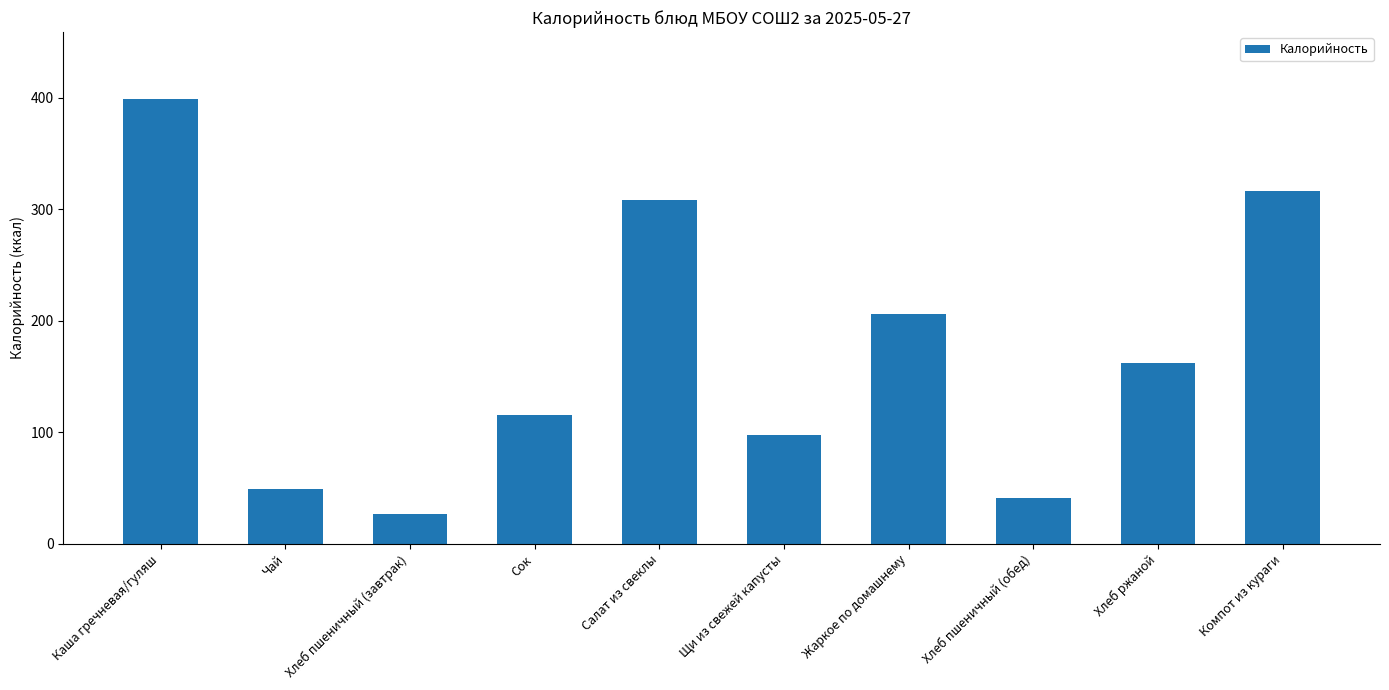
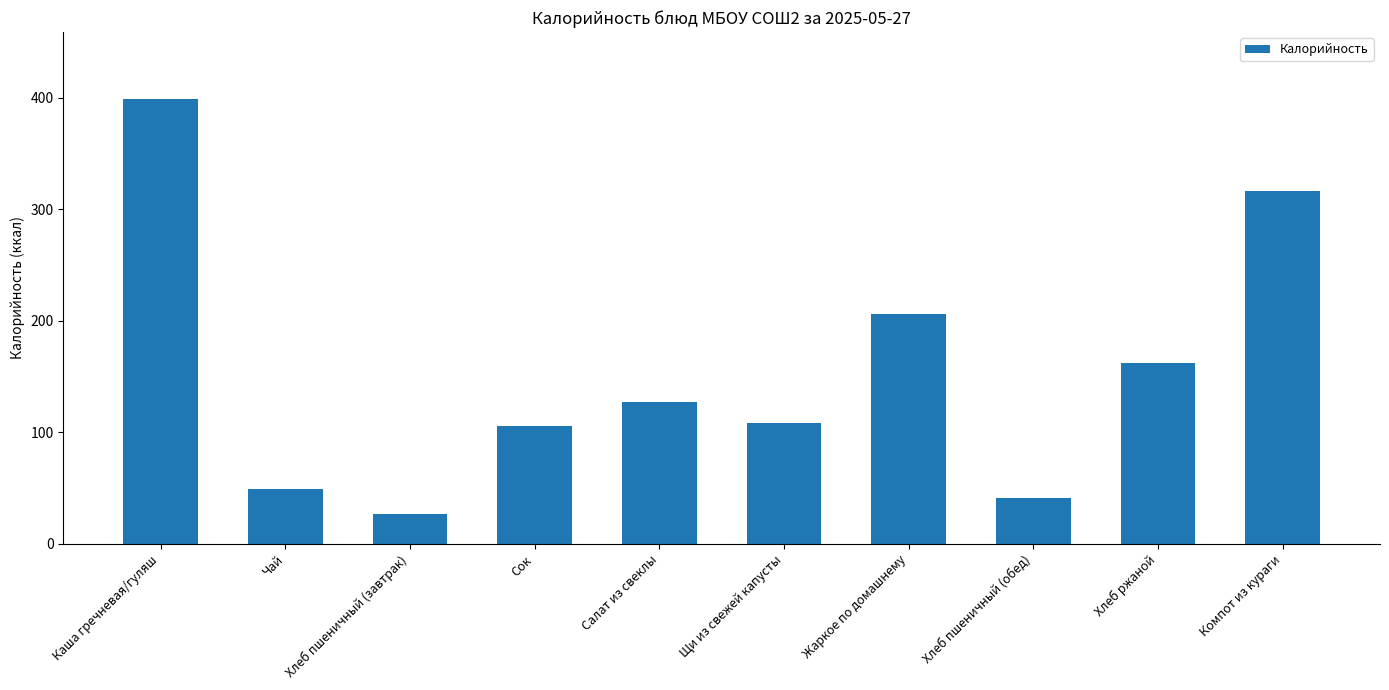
Сок: 116 -> 106
Салат из свеклы: 308 -> 127
Щи из свежей капусты: 98 -> 108
